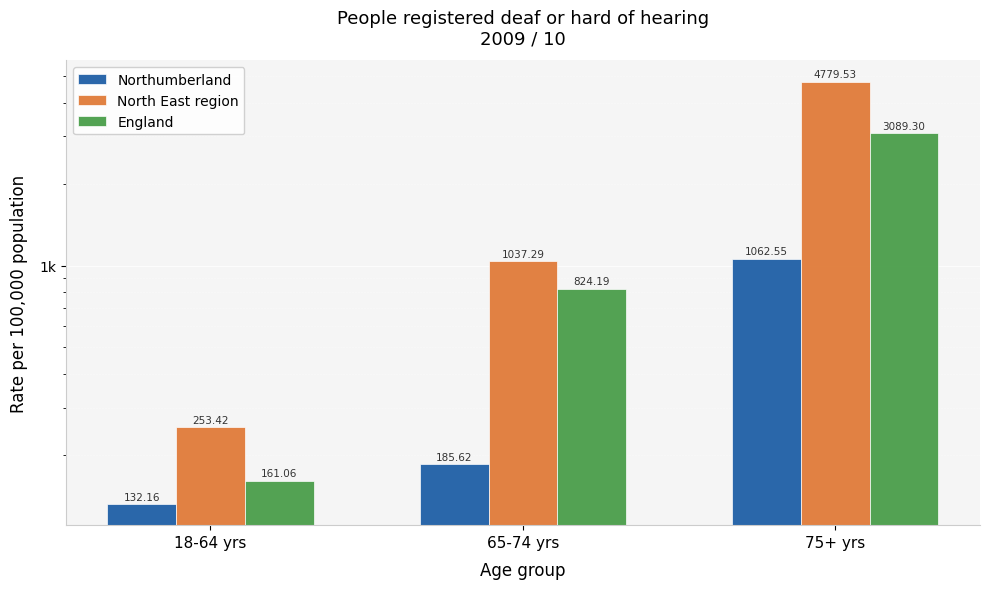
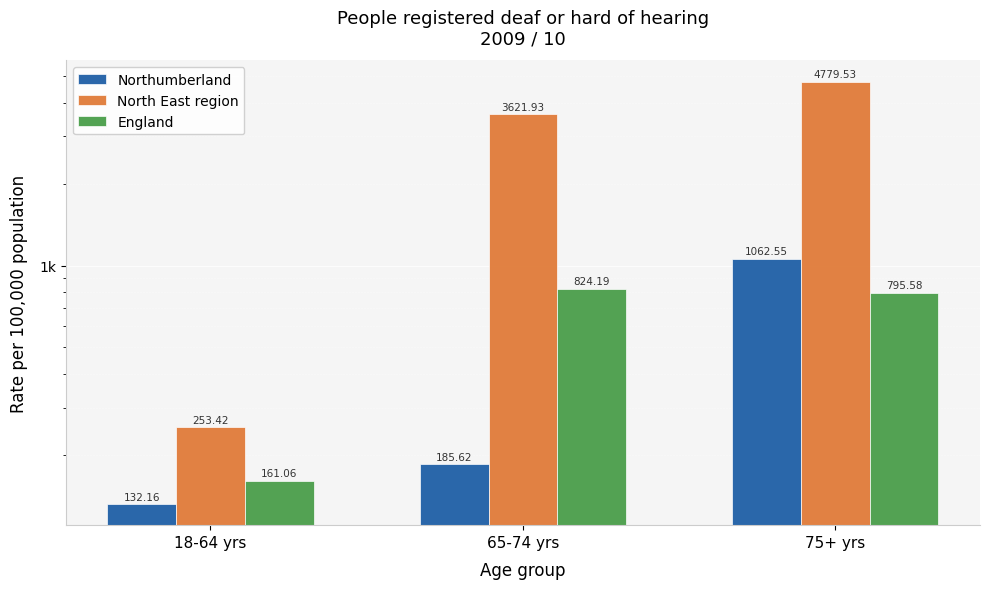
North East region, 65-74 yrs: 1037.29 -> 3621.93
England, 75+ yrs: 3089.30 -> 795.58
